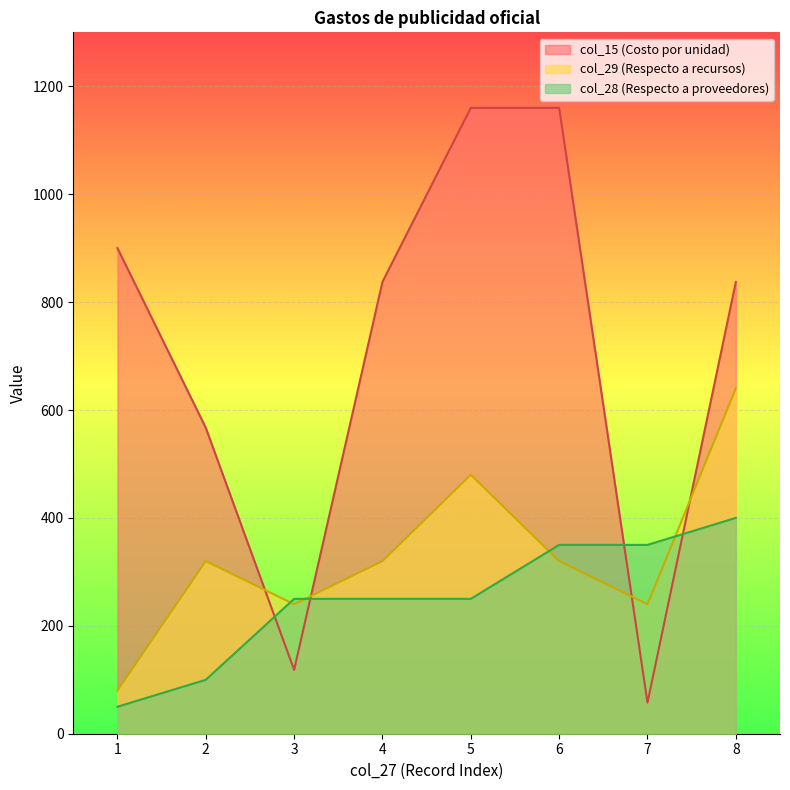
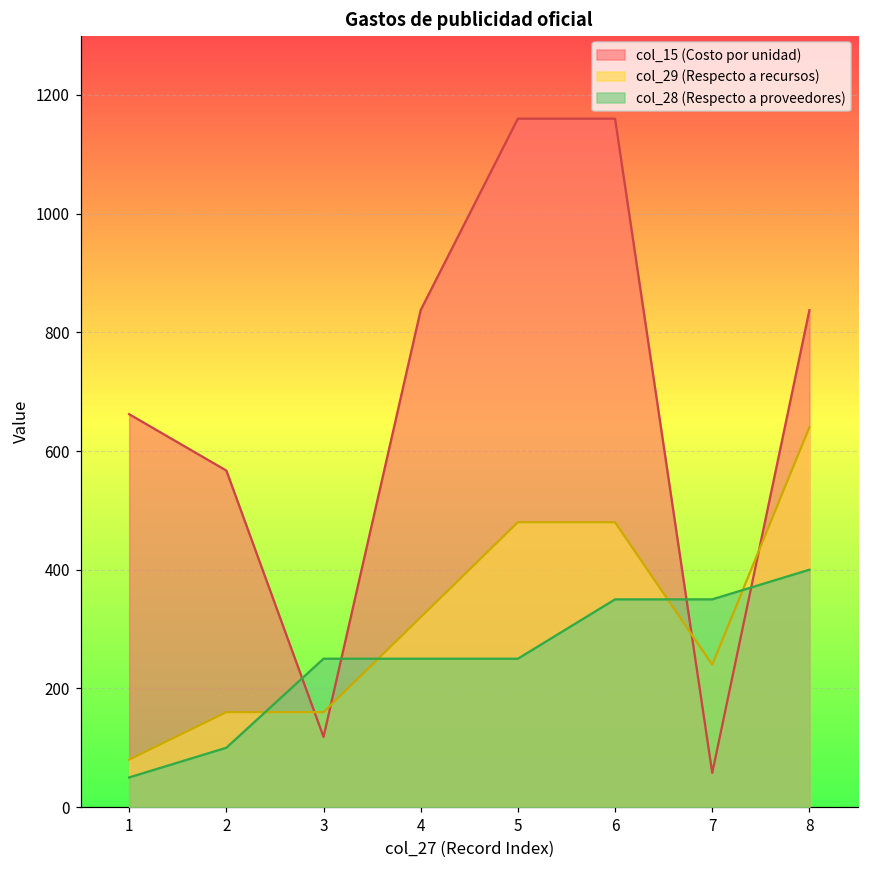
col_15 (Costo por unidad), 1: 900 -> 660
col_29 (Respecto a recursos), 2: 320 -> 160
col_29 (Respecto a recursos), 3: 240 -> 160
col_29 (Respecto a recursos), 6: 320 -> 480
